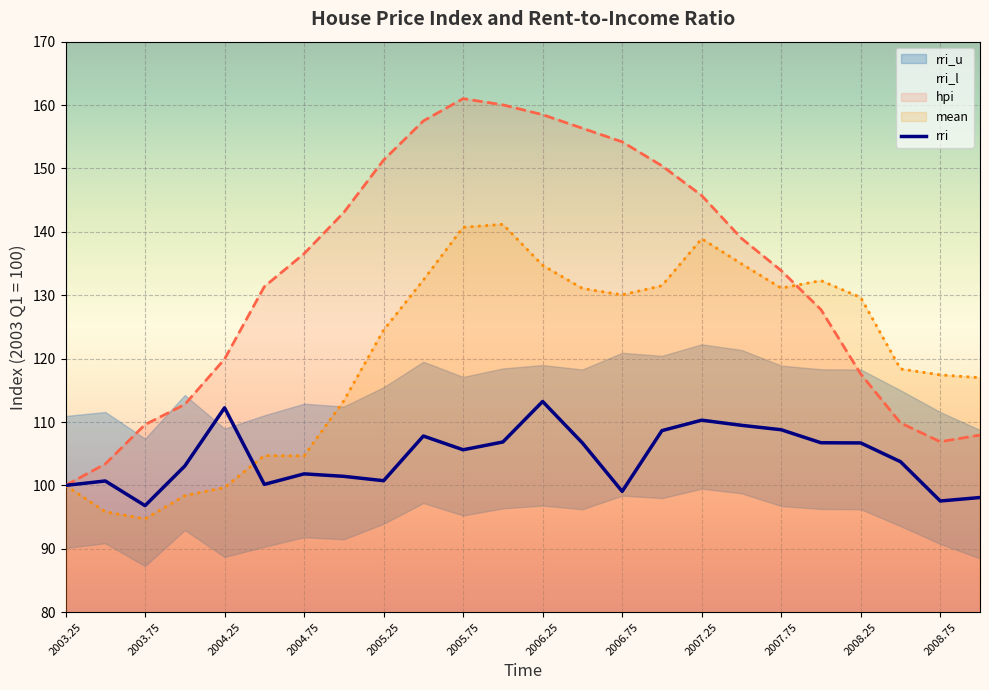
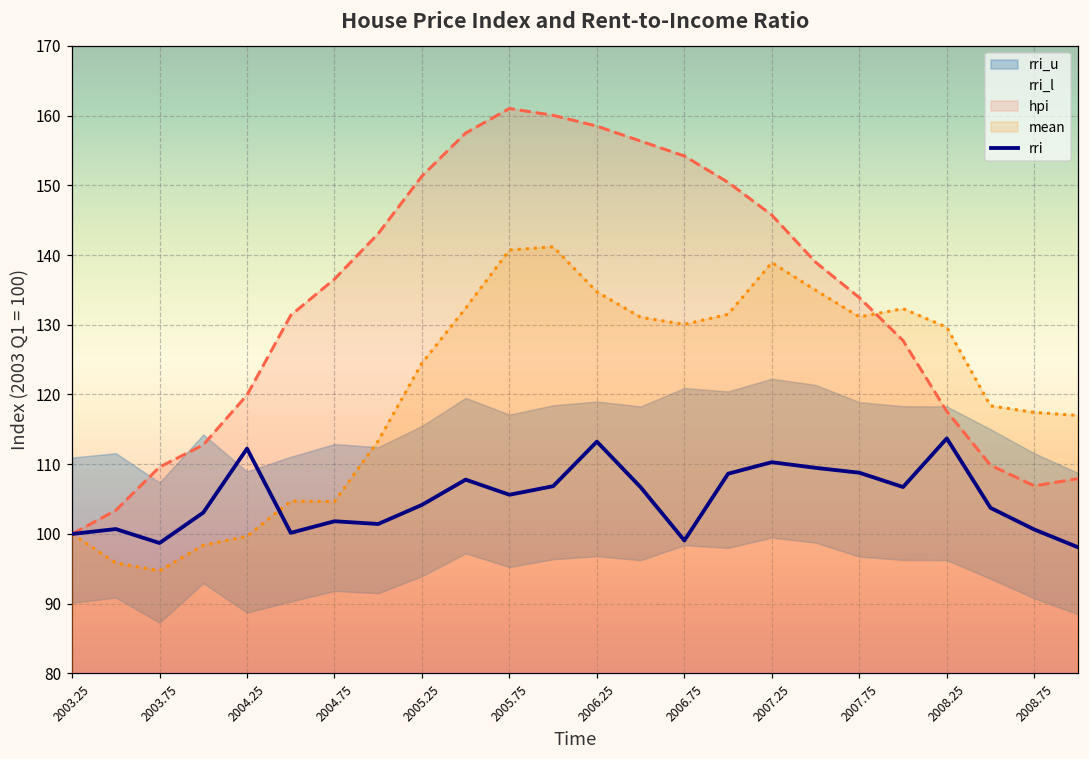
rri, 2003.75: 97 -> 99
rri, 2005.25: 101 -> 104
rri, 2008.25: 107 -> 114
rri, 2008.75: 98 -> 101
